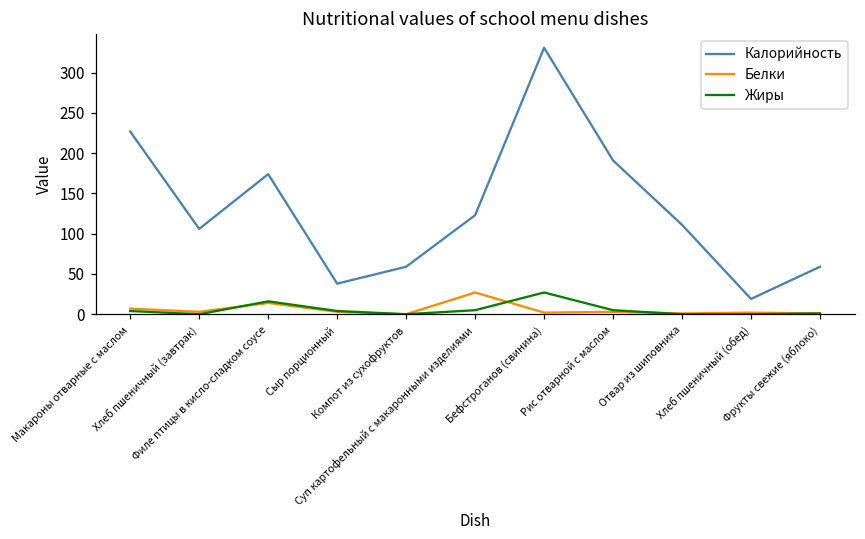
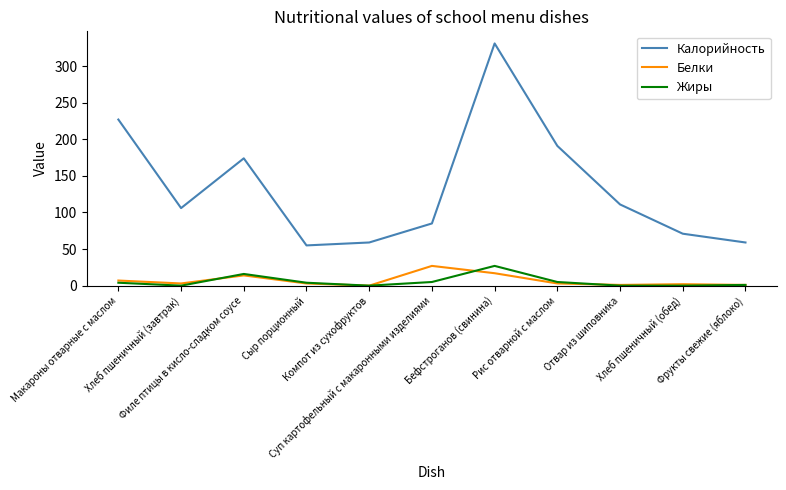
Калорийность, Сыр порционный: 40 -> 60
Калорийность, Суп картофельный с макаронными изделиями: 120 -> 90
Белки, Бефстроганов (свинина): 0 -> 20
Калорийность, Хлеб пшеничный (обед): 20 -> 70
